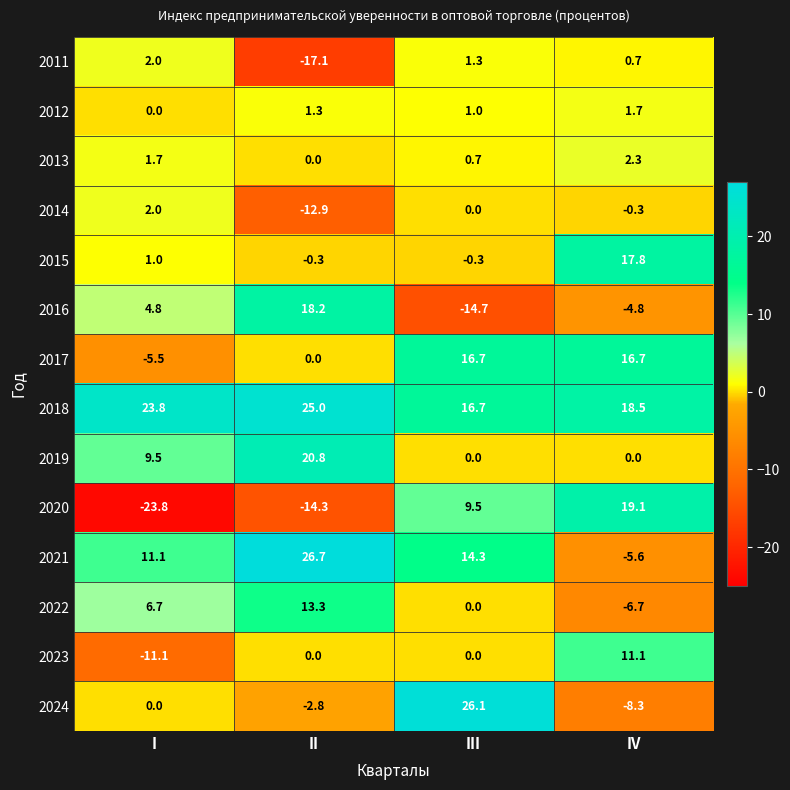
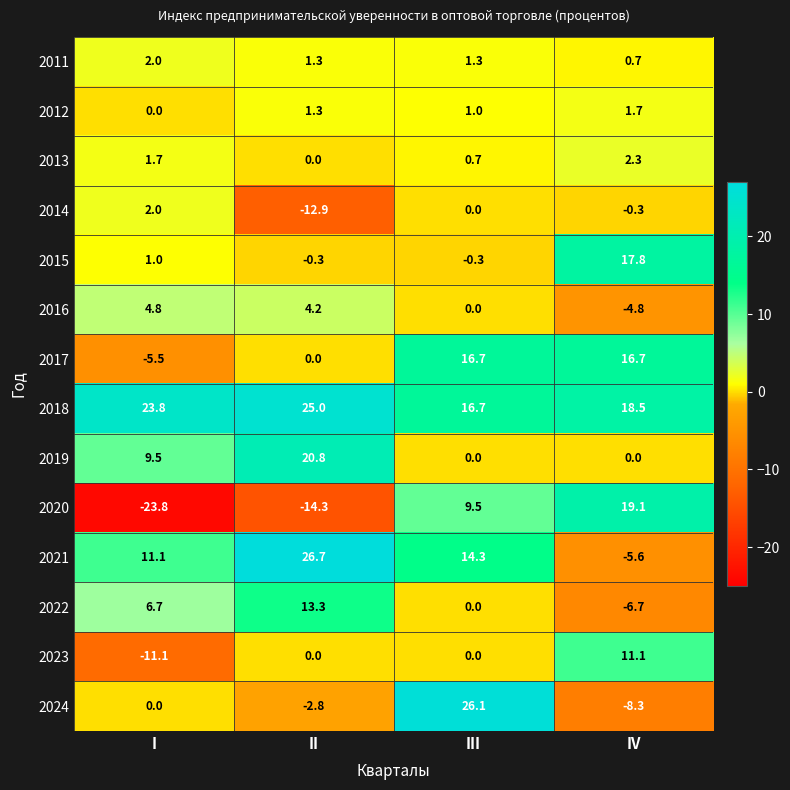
2011, II: -17.1 -> 1.3
2016, II: 18.2 -> 4.2
2016, III: -14.7 -> 0.0
